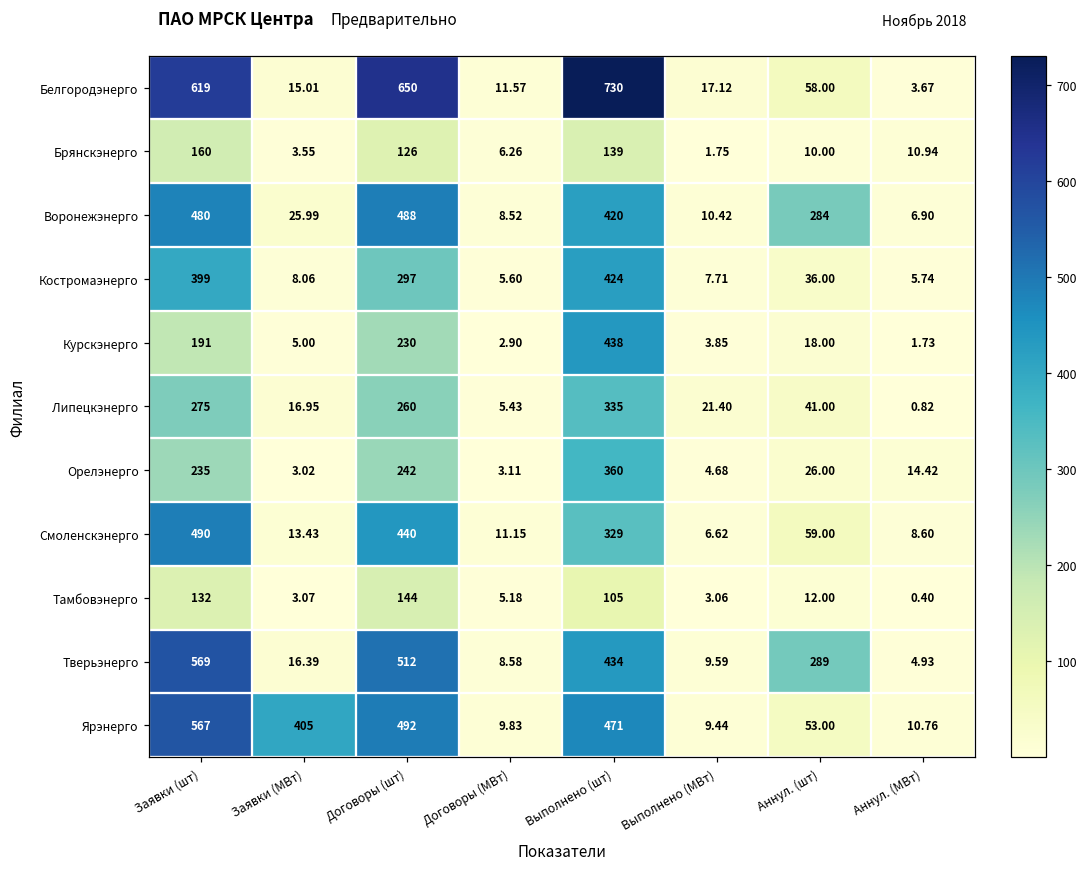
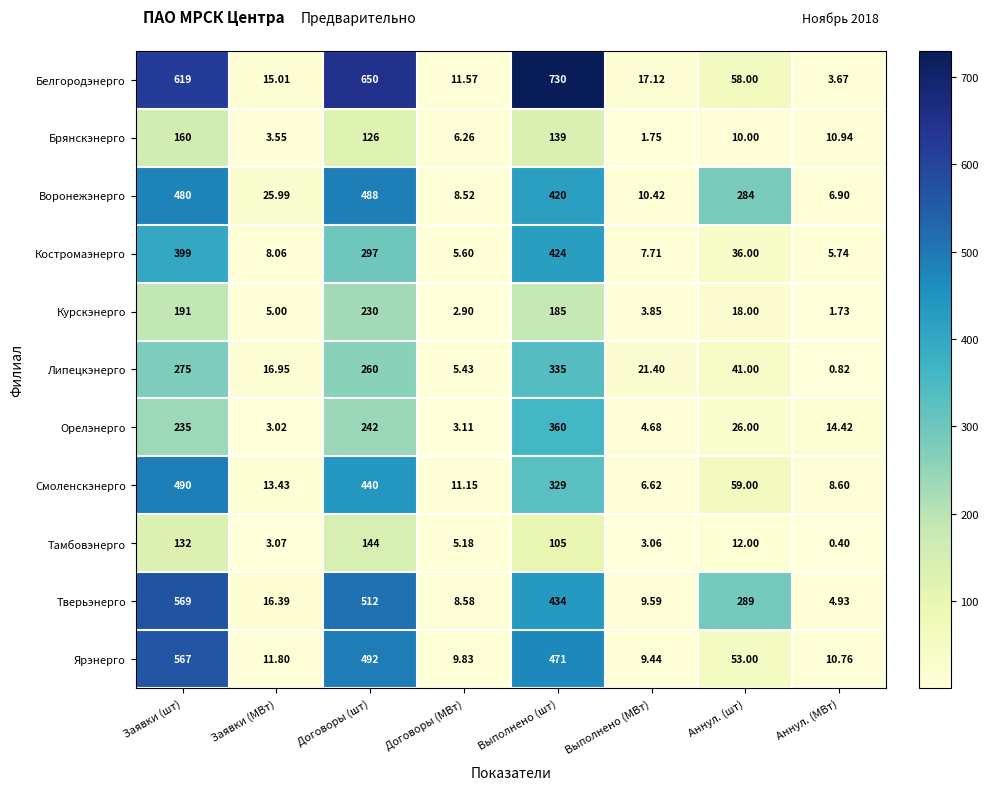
Курскэнерго, Выполнено (шт): 438 -> 185
Ярэнерго, Заявки (МВт): 405 -> 11.80
